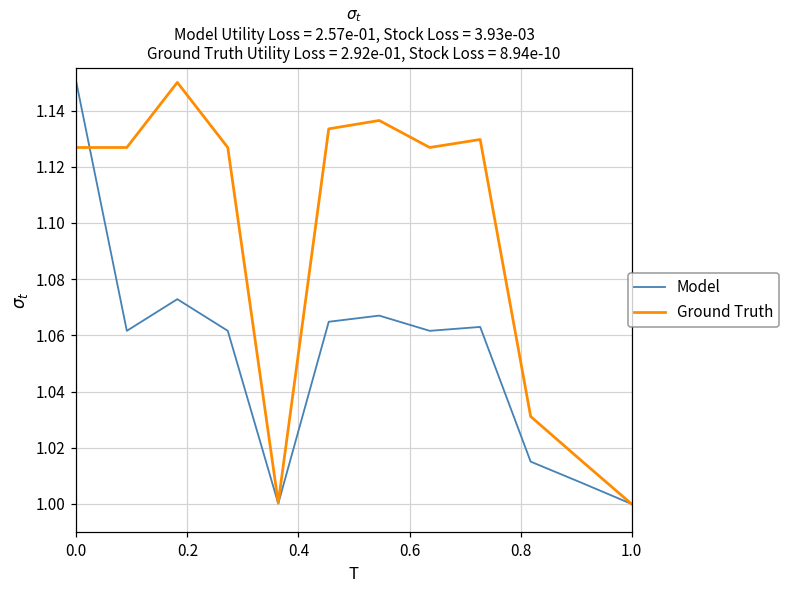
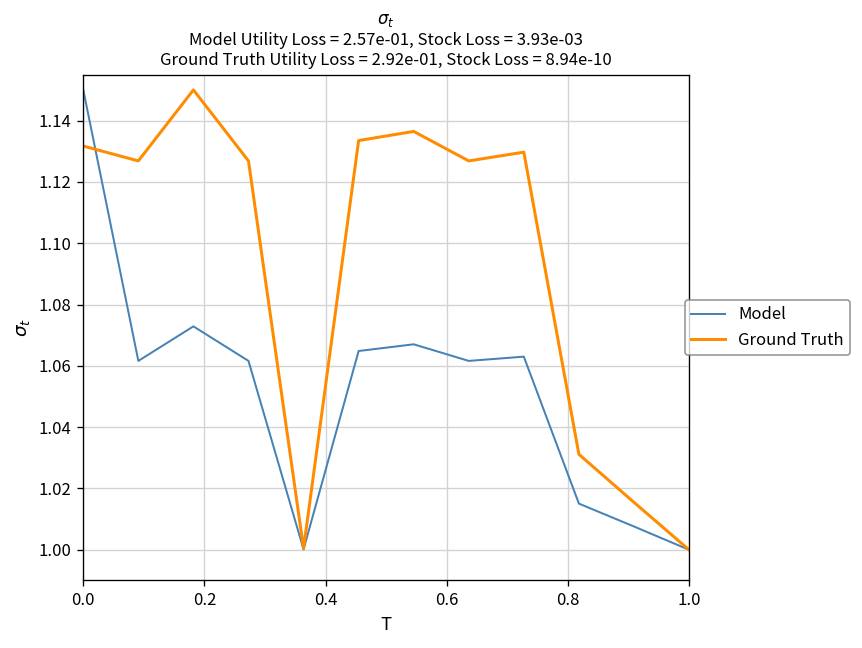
Ground Truth, 0.0: 1.127 -> 1.132
